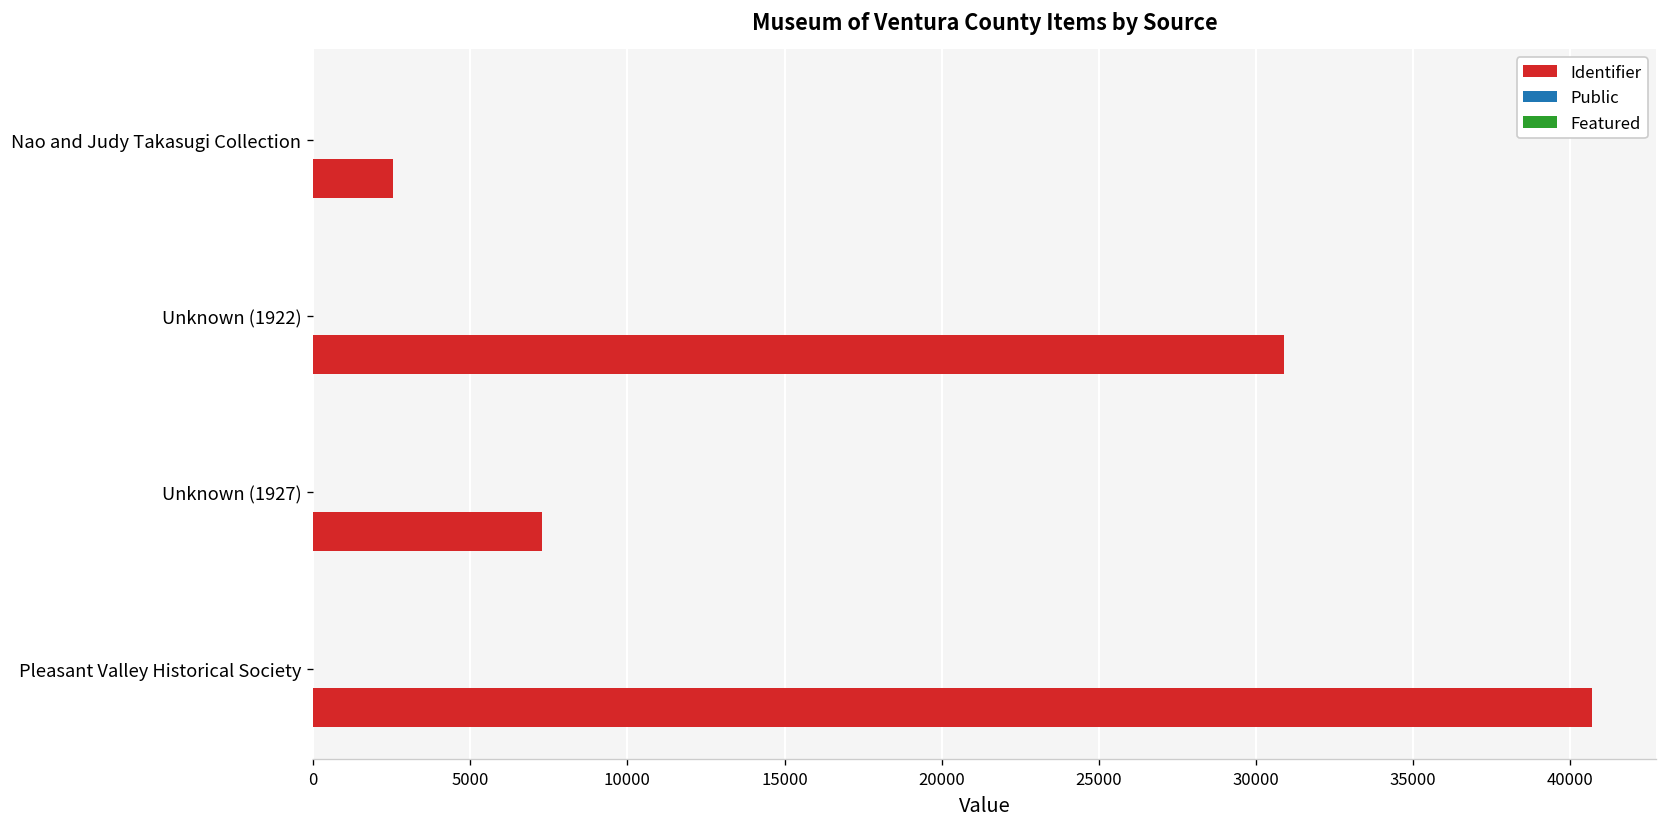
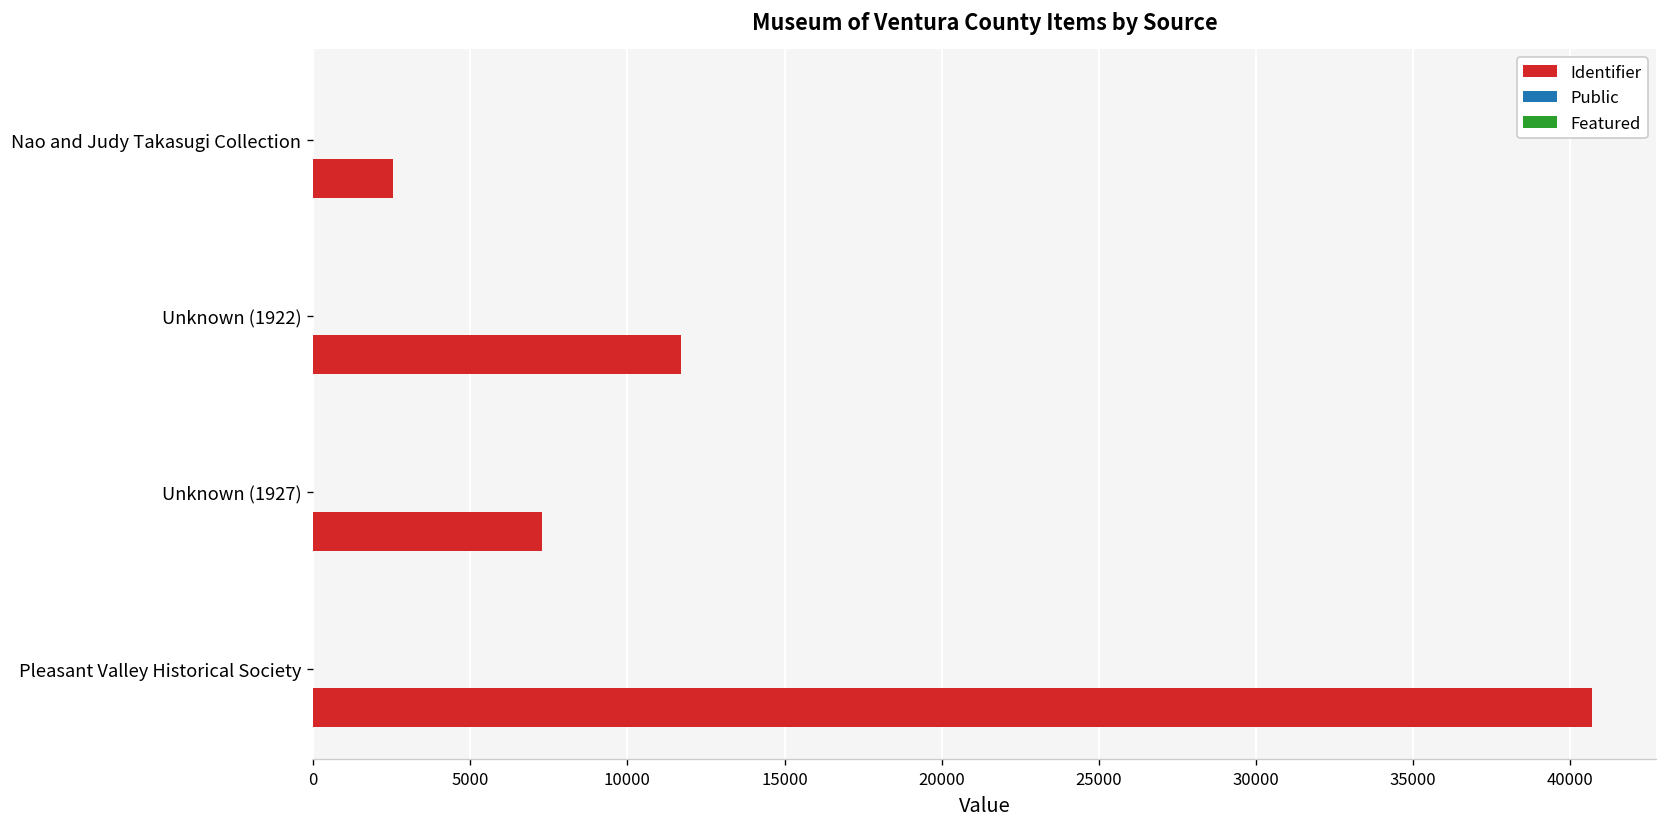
Identifier, Unknown (1922): 30900 -> 11700
